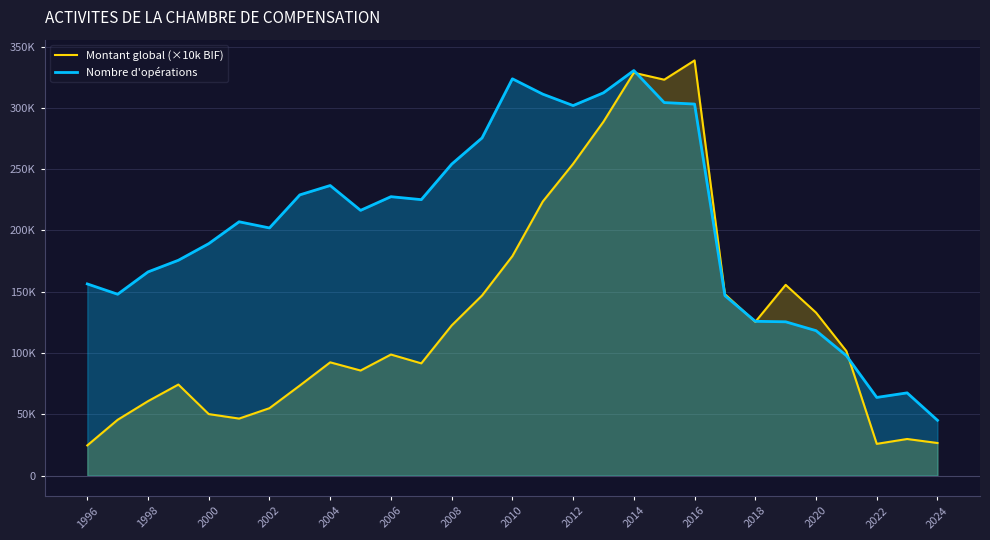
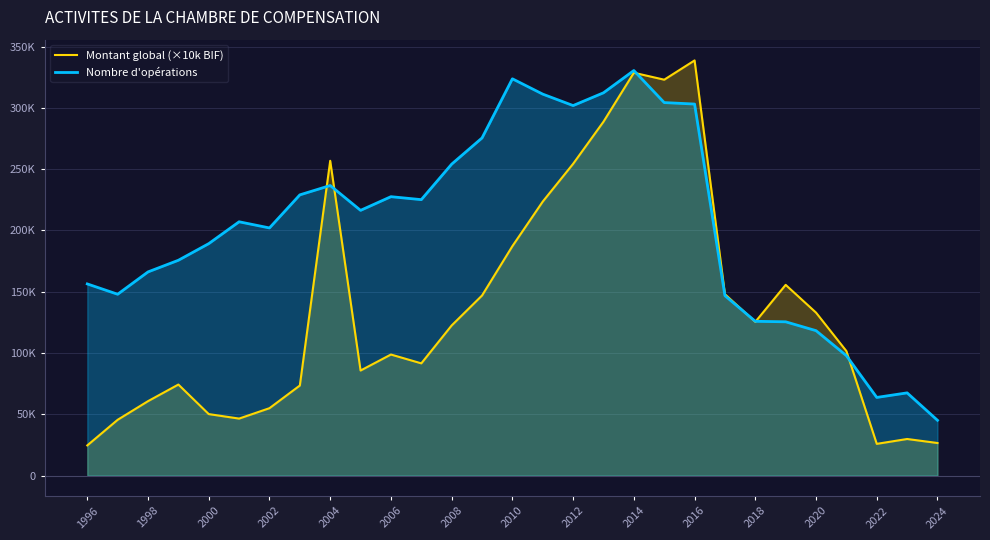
Montant global (×10k BIF), 2004: 92000 -> 257000
Montant global (×10k BIF), 2010: 179000 -> 187000
